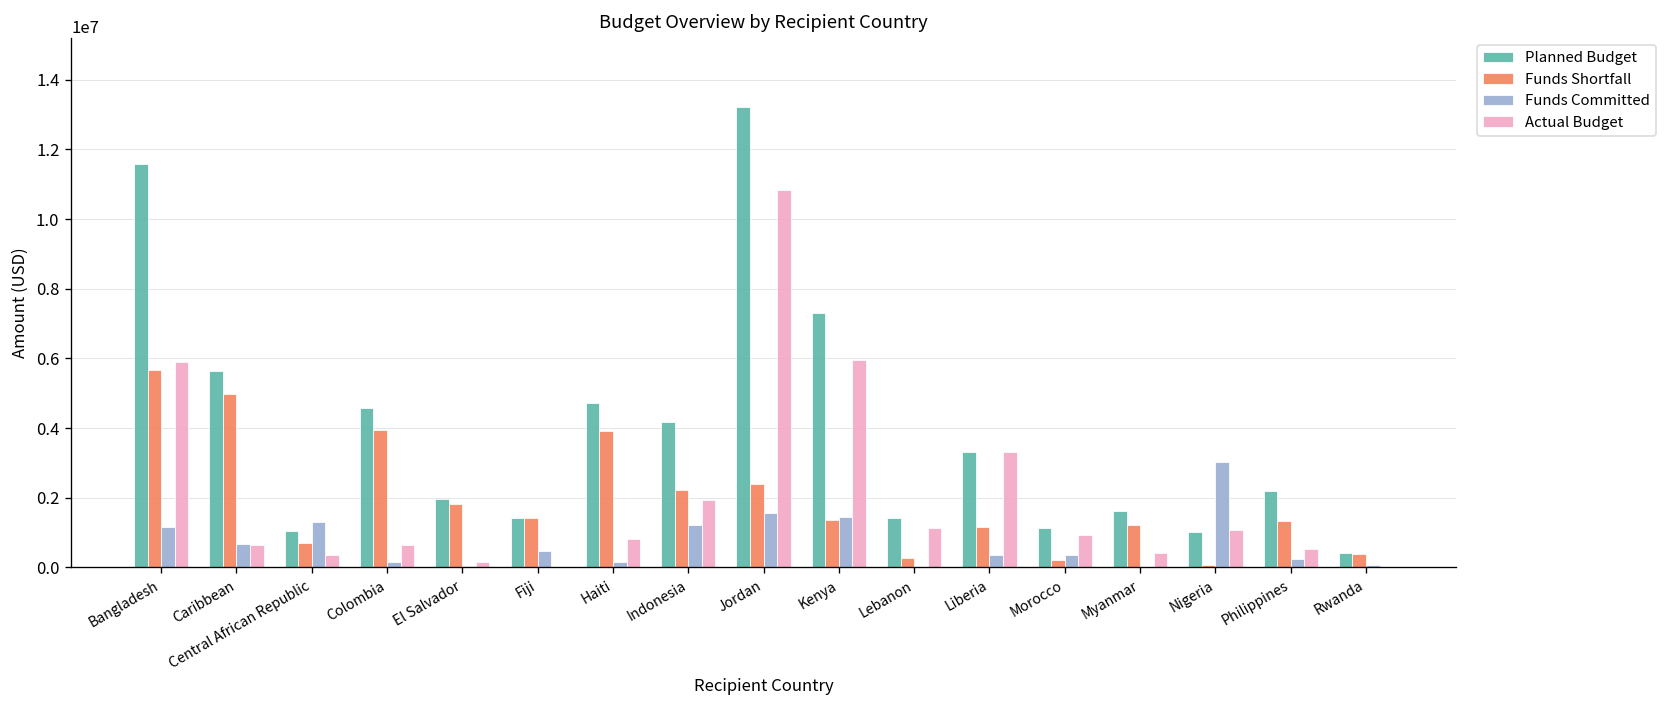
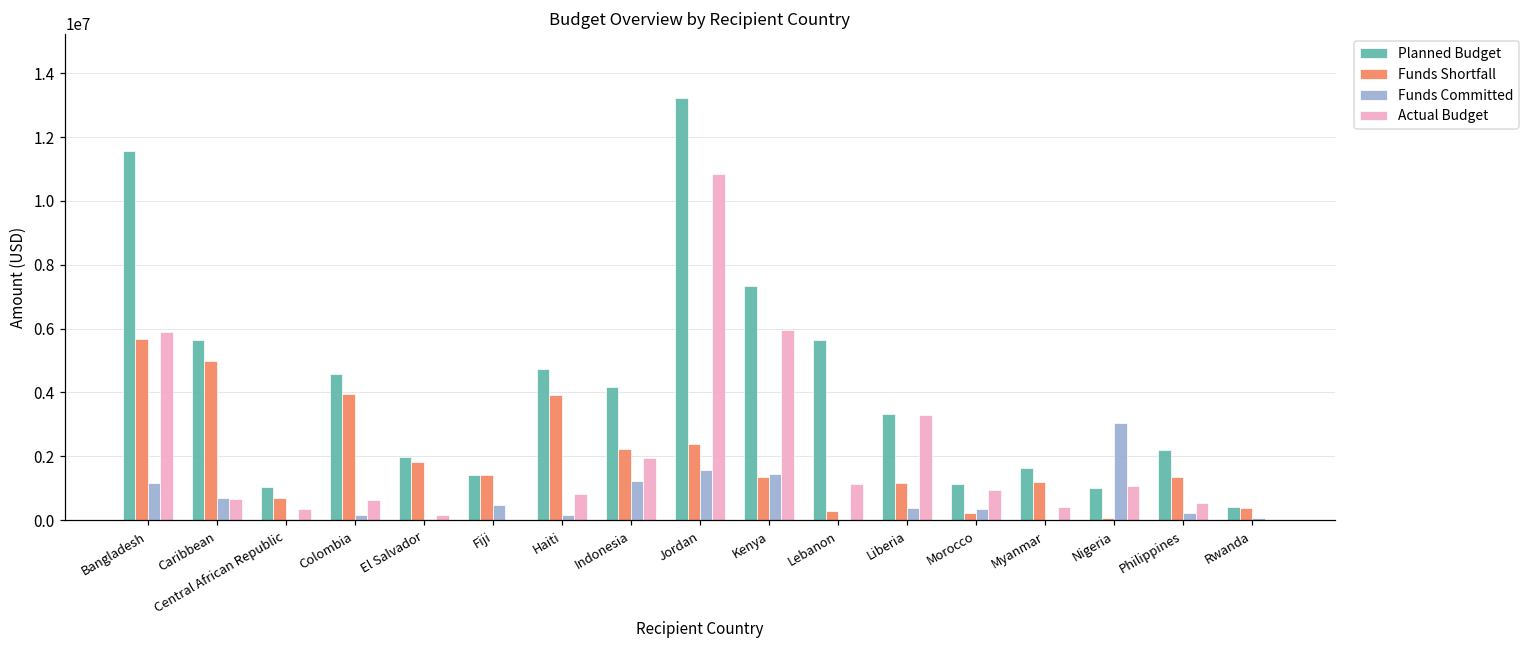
Funds Committed, Central African Republic: 1300000 -> 0
Planned Budget, Lebanon: 1400000 -> 5600000
